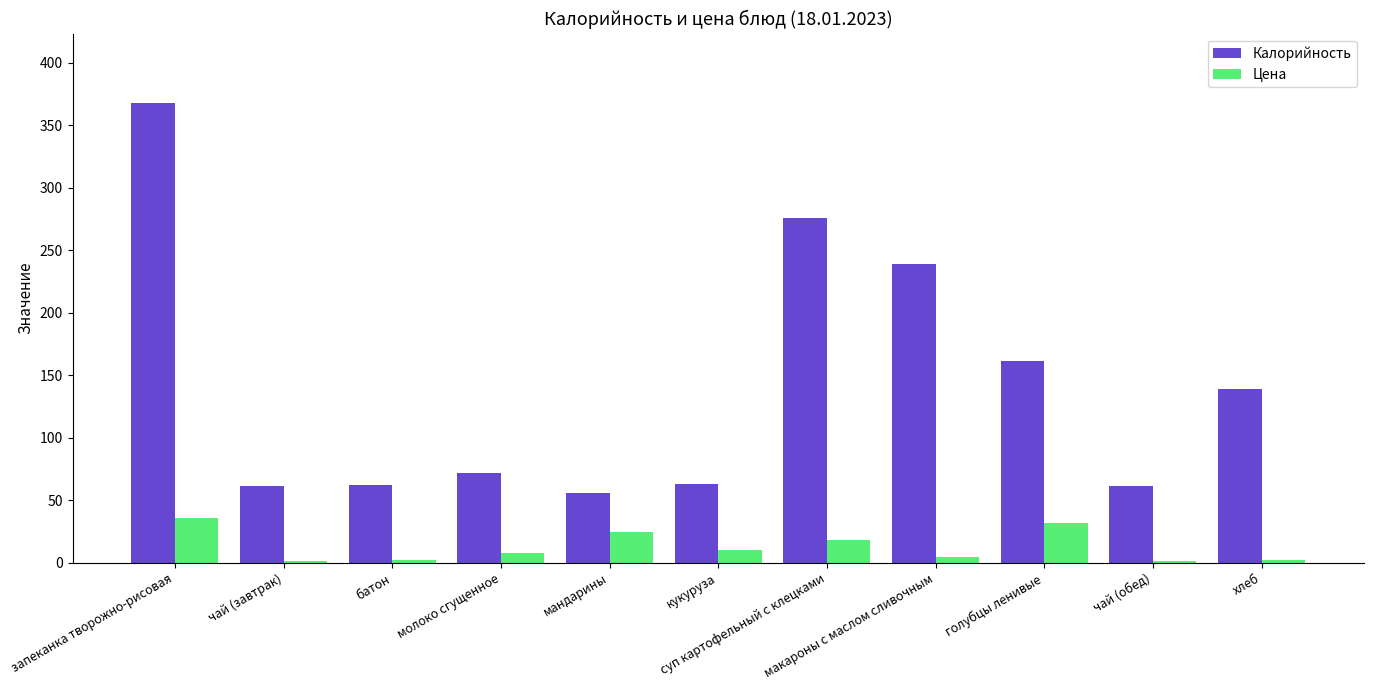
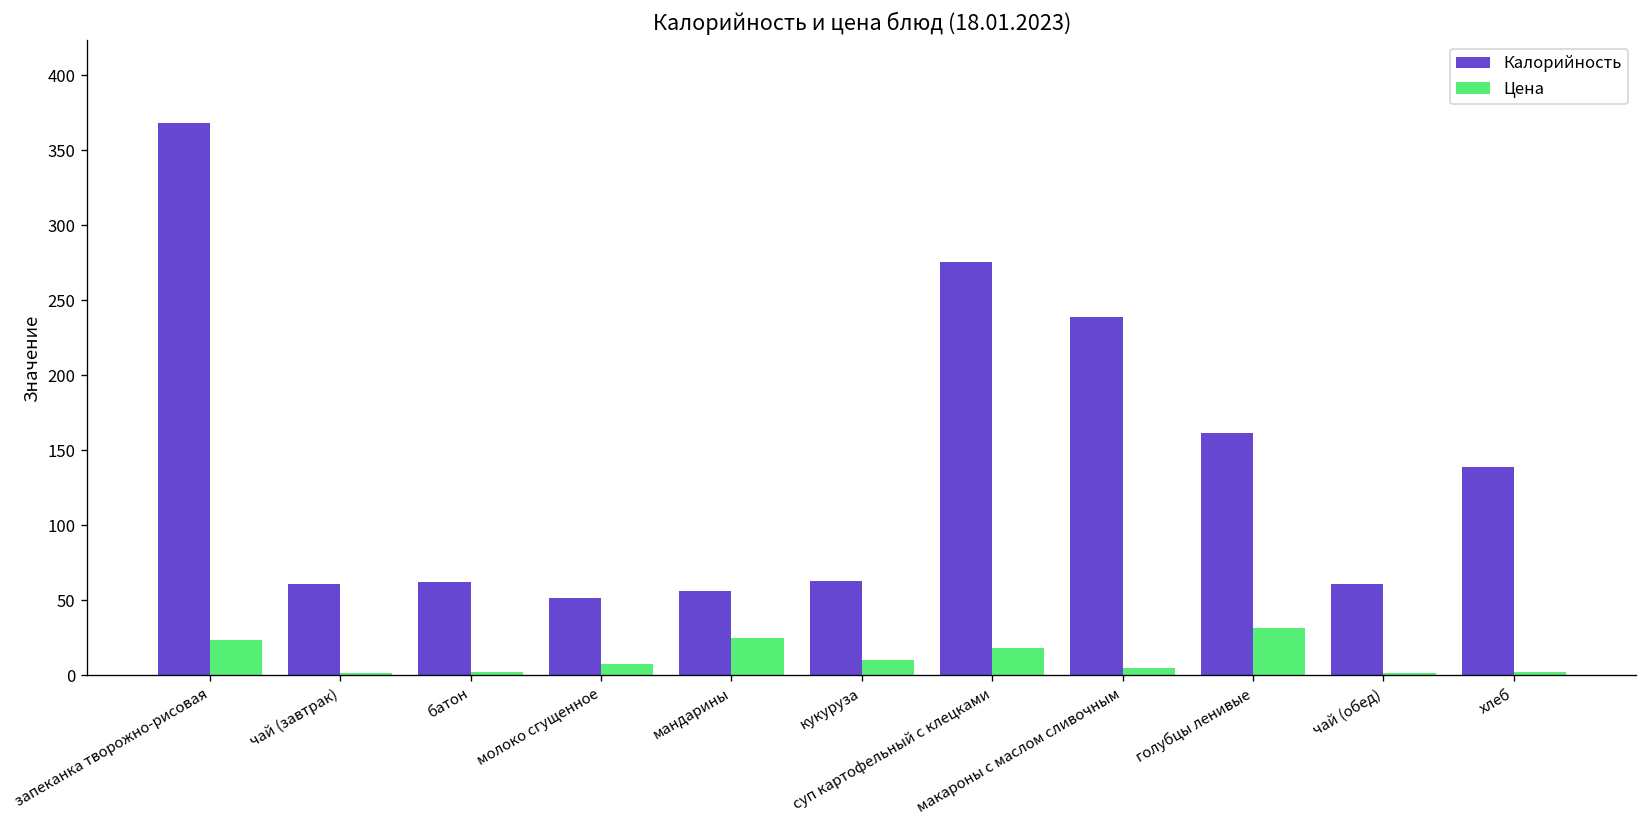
Цена, запеканка творожно-рисовая: 36 -> 24
Калорийность, молоко сгущенное: 72 -> 52
